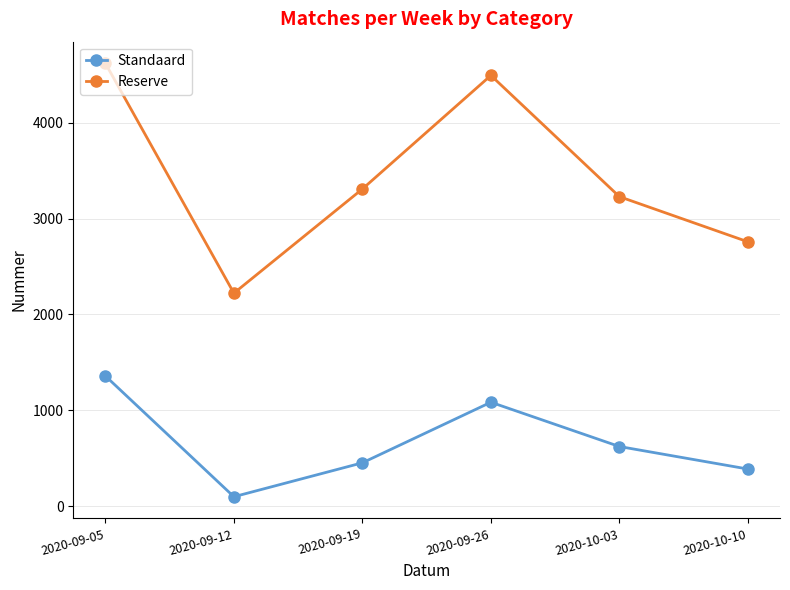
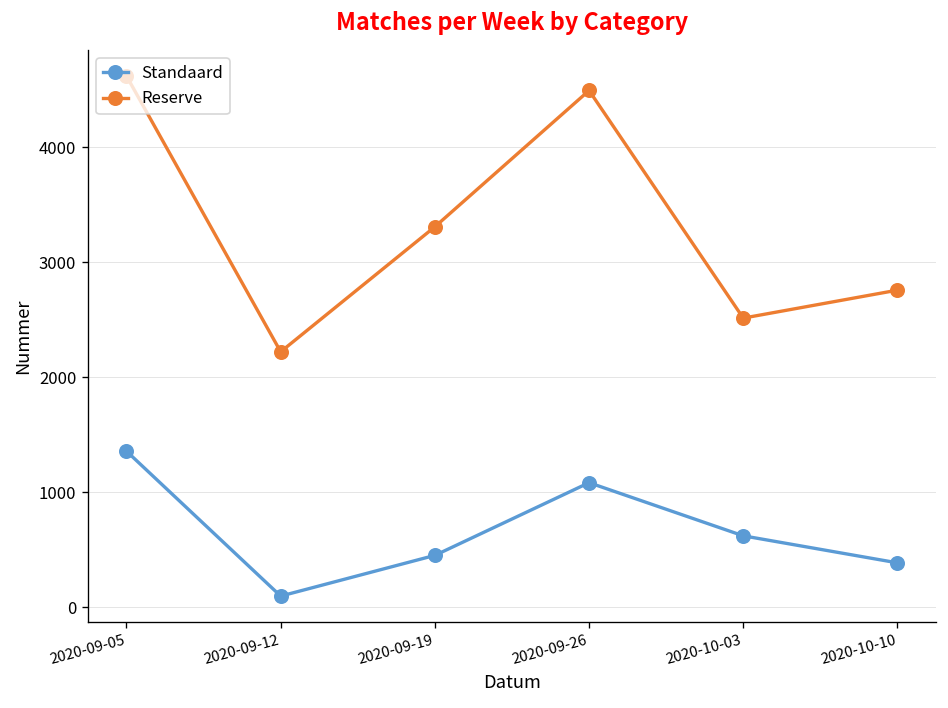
Reserve, 2020-10-03: 3200 -> 2500
